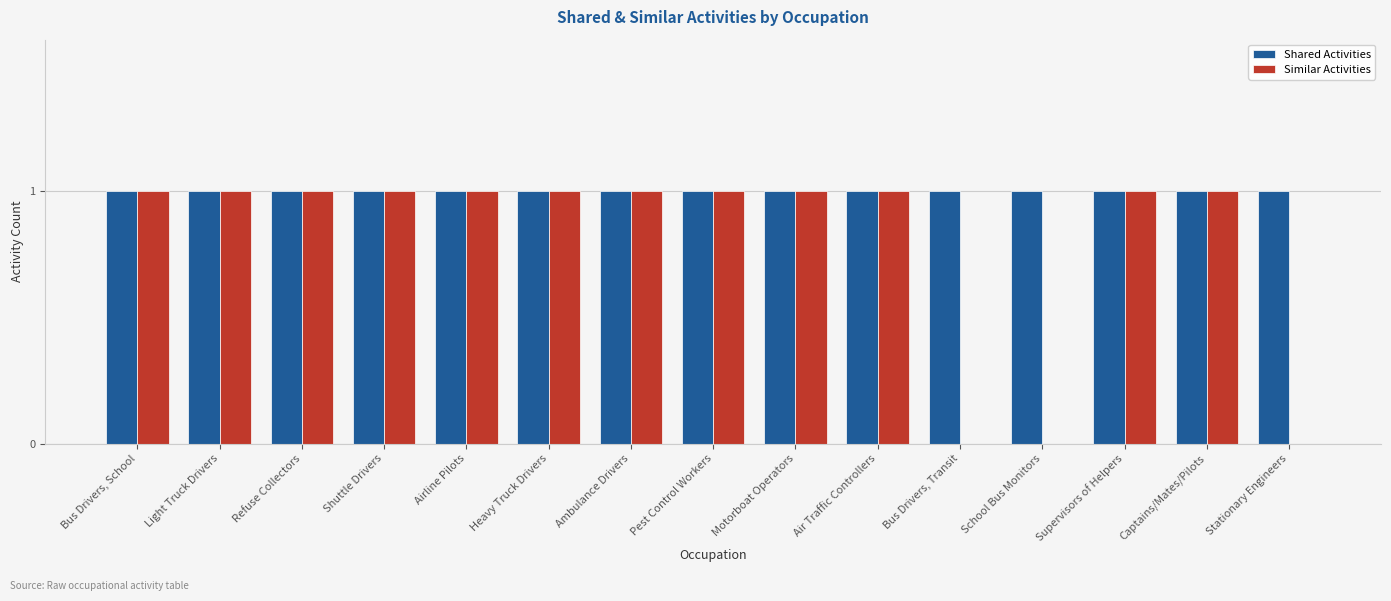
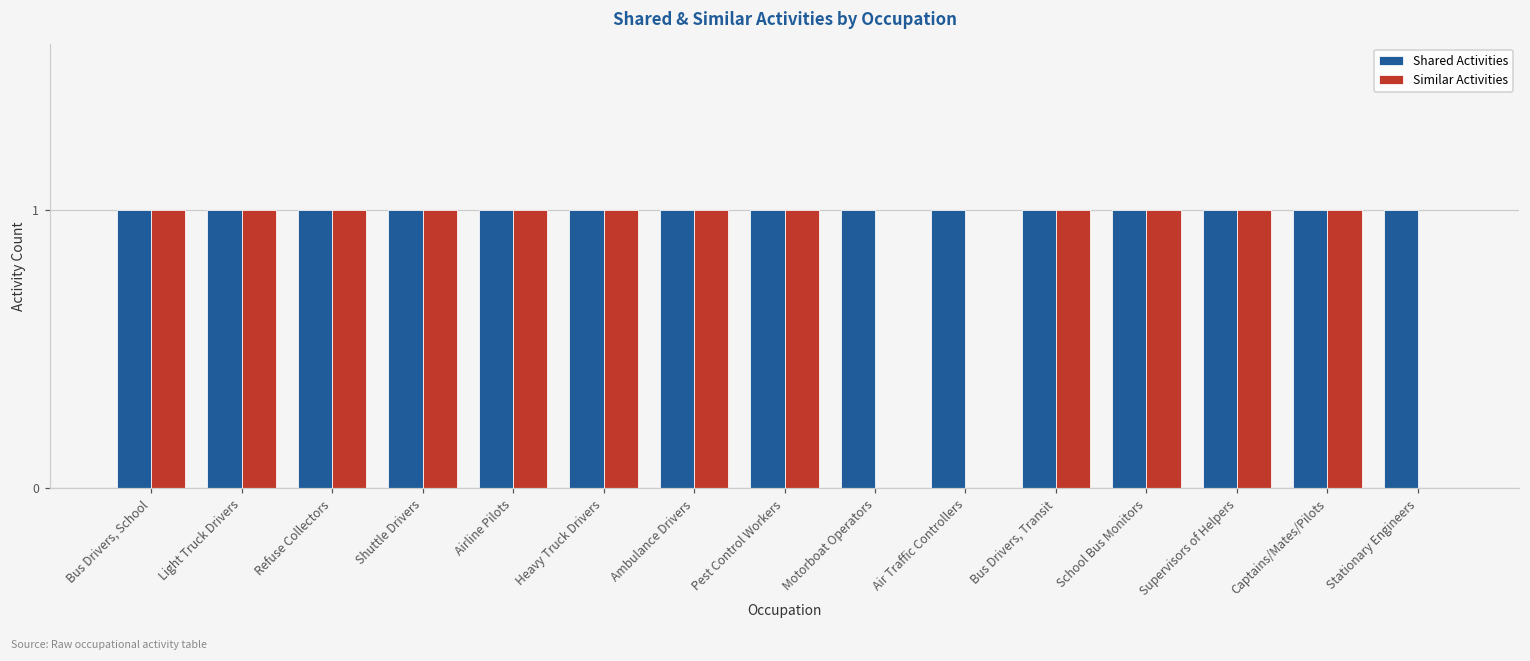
Similar Activities, Motorboat Operators: 1 -> 0
Similar Activities, Air Traffic Controllers: 1 -> 0
Similar Activities, Bus Drivers, Transit: 0 -> 1
Similar Activities, School Bus Monitors: 0 -> 1
